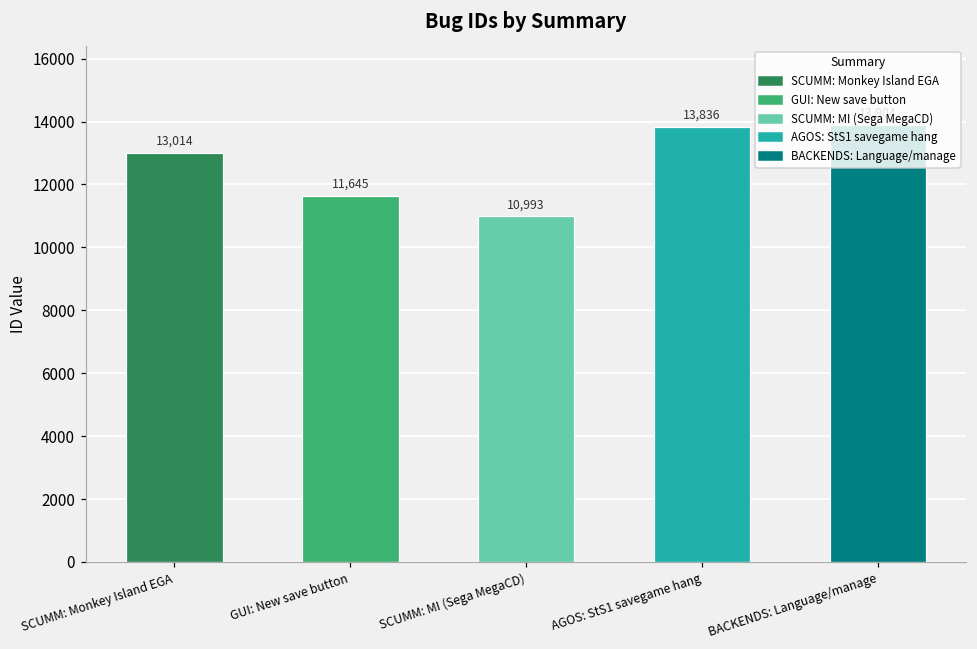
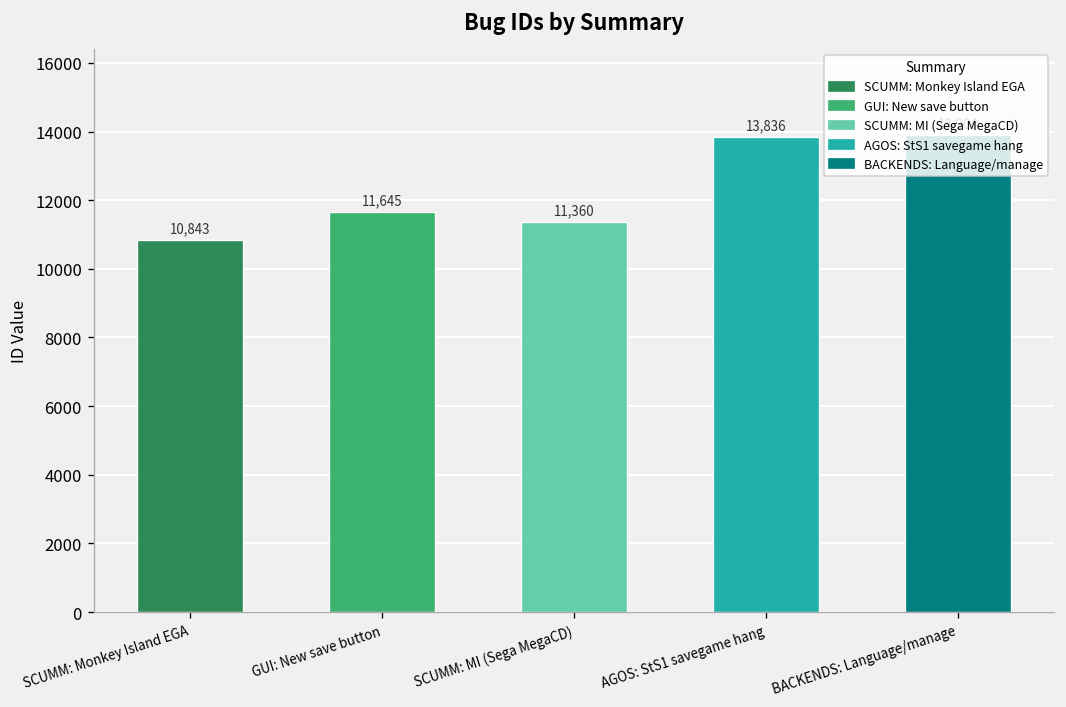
SCUMM: Monkey Island EGA: 13,014 -> 10,843
SCUMM: MI (Sega MegaCD): 10,993 -> 11,360
